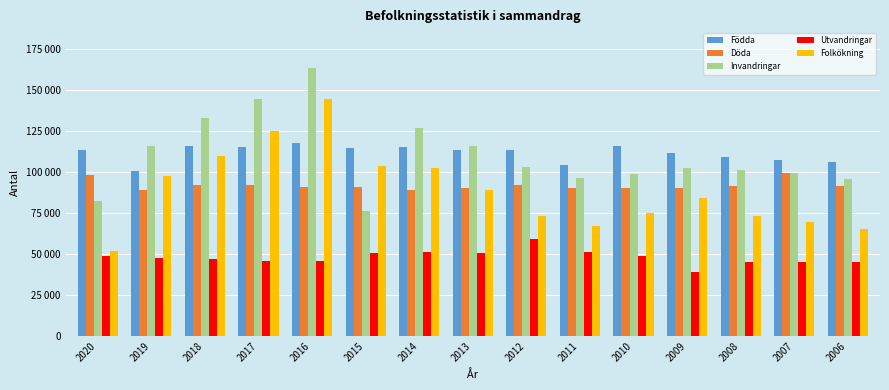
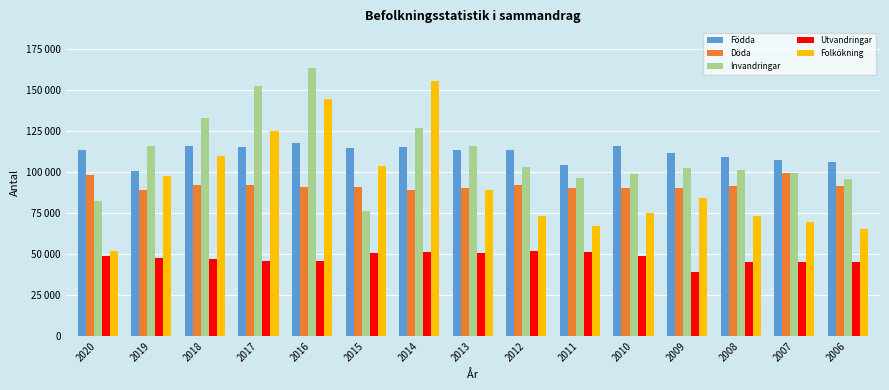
Invandringar, 2017: 144000 -> 152000
Folkökning, 2014: 102000 -> 155000
Utvandringar, 2012: 59000 -> 52000
